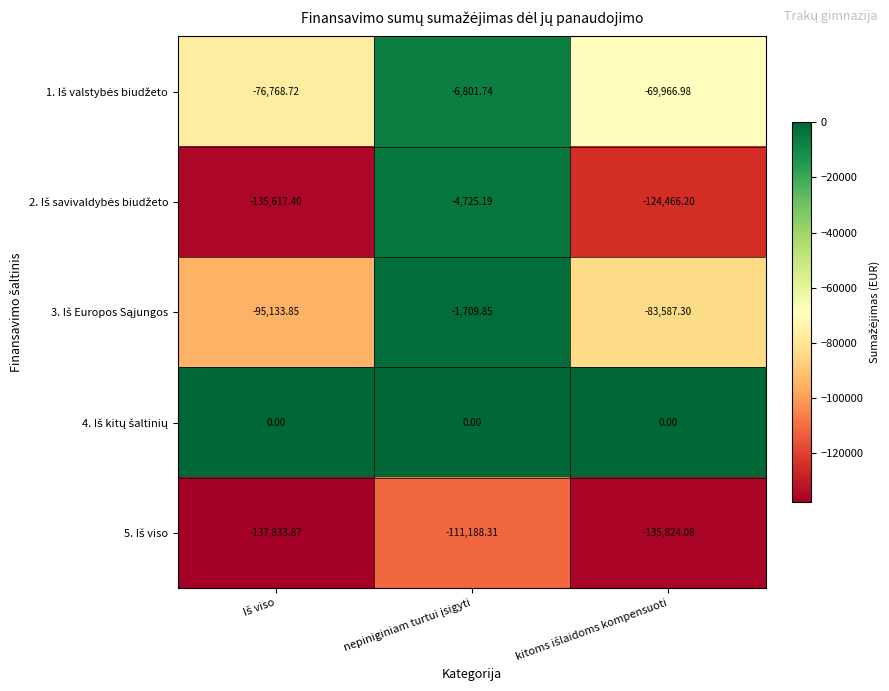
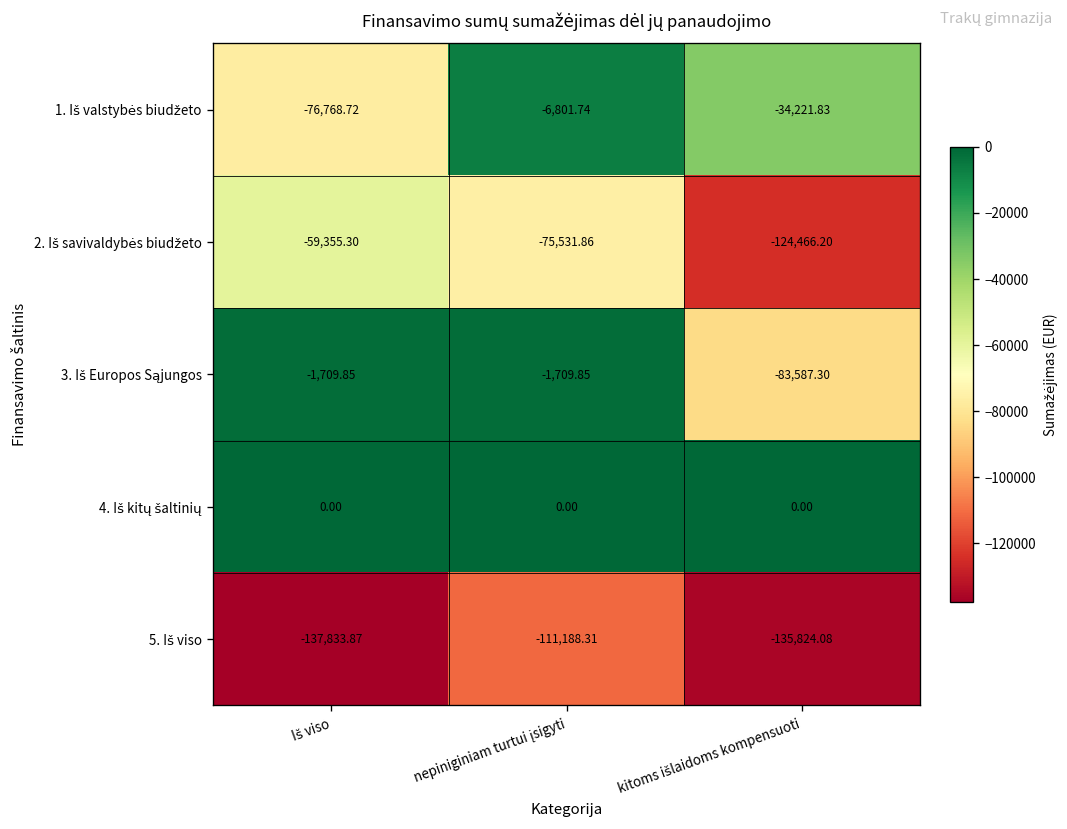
1. Iš valstybės biudžeto, kitoms išlaidoms kompensuoti: -69,966.98 -> -34,221.83
2. Iš savivaldybės biudžeto, Iš viso: -135,617.40 -> -59,355.30
2. Iš savivaldybės biudžeto, nepiniginiam turtui įsigyti: -4,725.19 -> -75,531.86
3. Iš Europos Sąjungos, Iš viso: -95,133.85 -> -1,709.85
